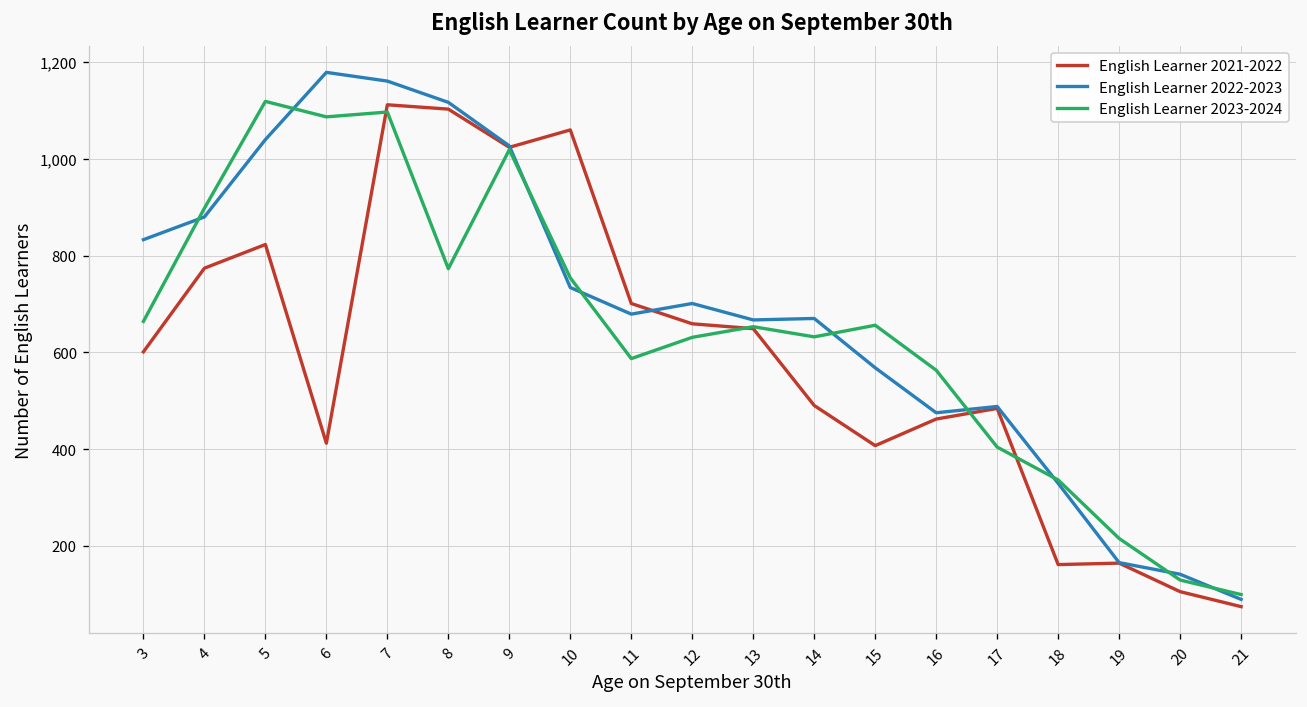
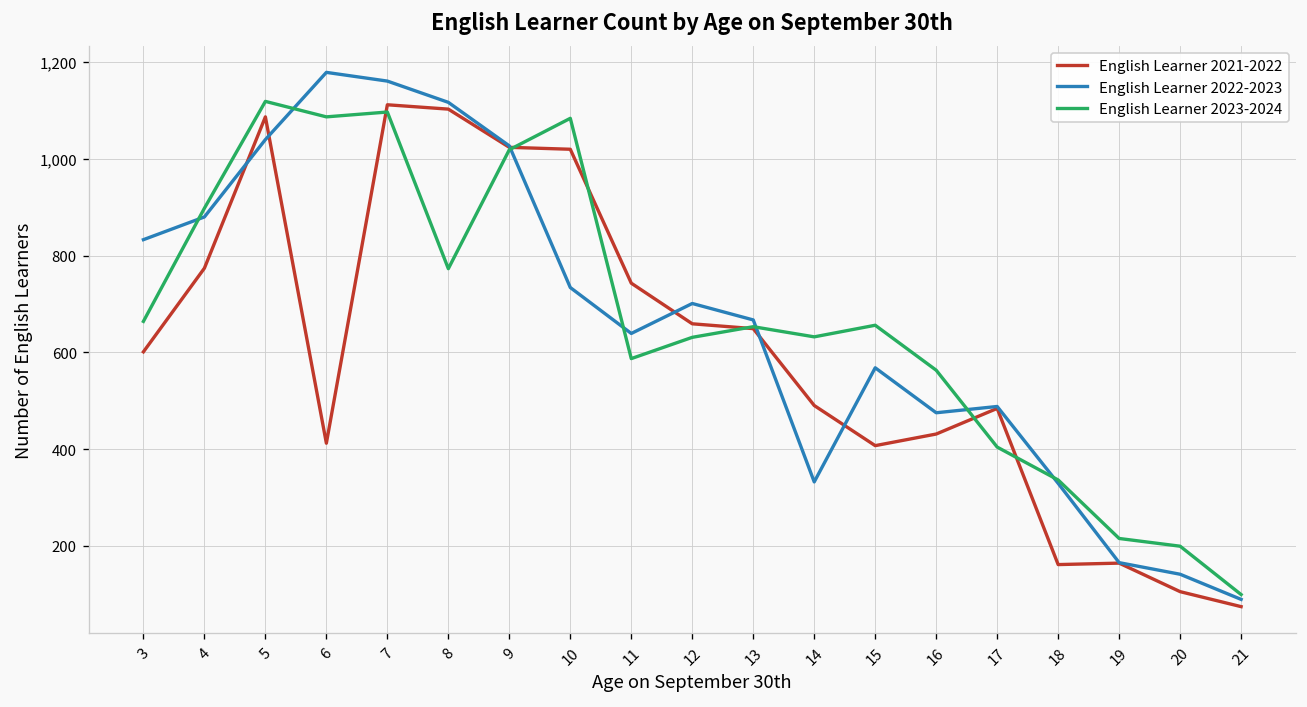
English Learner 2021-2022, 5: 820 -> 1,090
English Learner 2021-2022, 10: 1,060 -> 1,020
English Learner 2023-2024, 10: 750 -> 1,080
English Learner 2021-2022, 11: 700 -> 740
English Learner 2022-2023, 11: 680 -> 640
English Learner 2022-2023, 14: 670 -> 330
English Learner 2021-2022, 16: 460 -> 430
English Learner 2023-2024, 20: 130 -> 200
